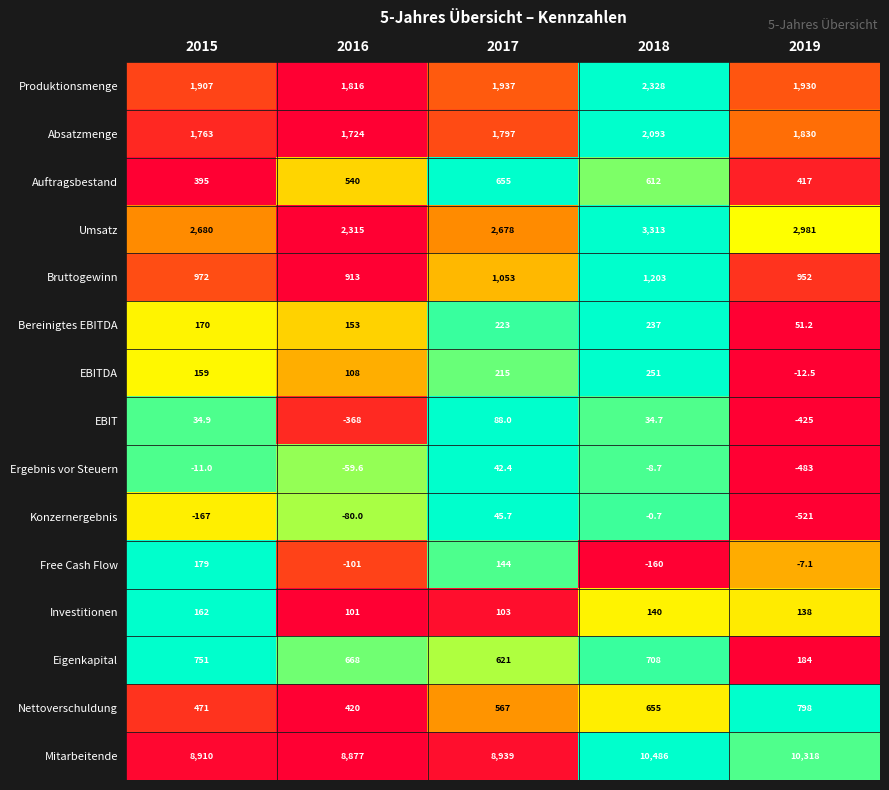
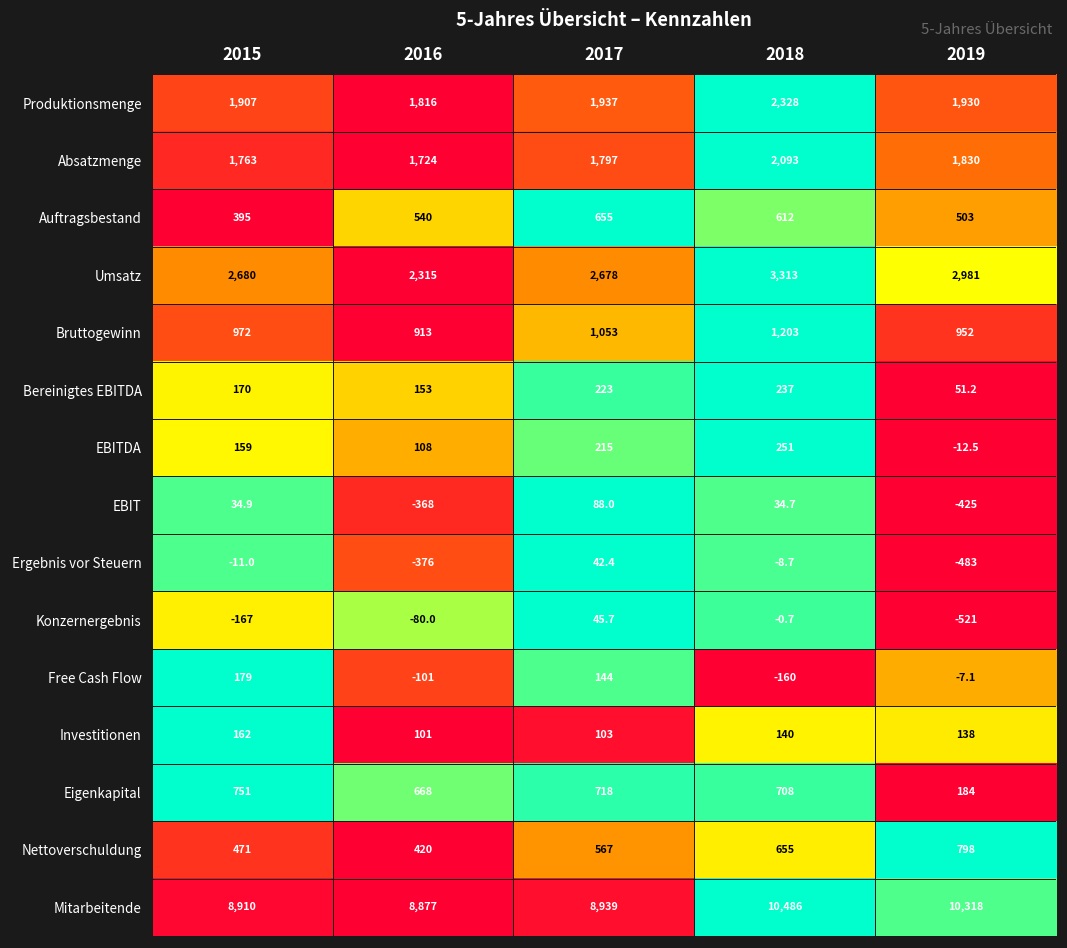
Auftragsbestand, 2019: 417 -> 503
Ergebnis vor Steuern, 2016: -59.6 -> -376
Eigenkapital, 2017: 621 -> 718
